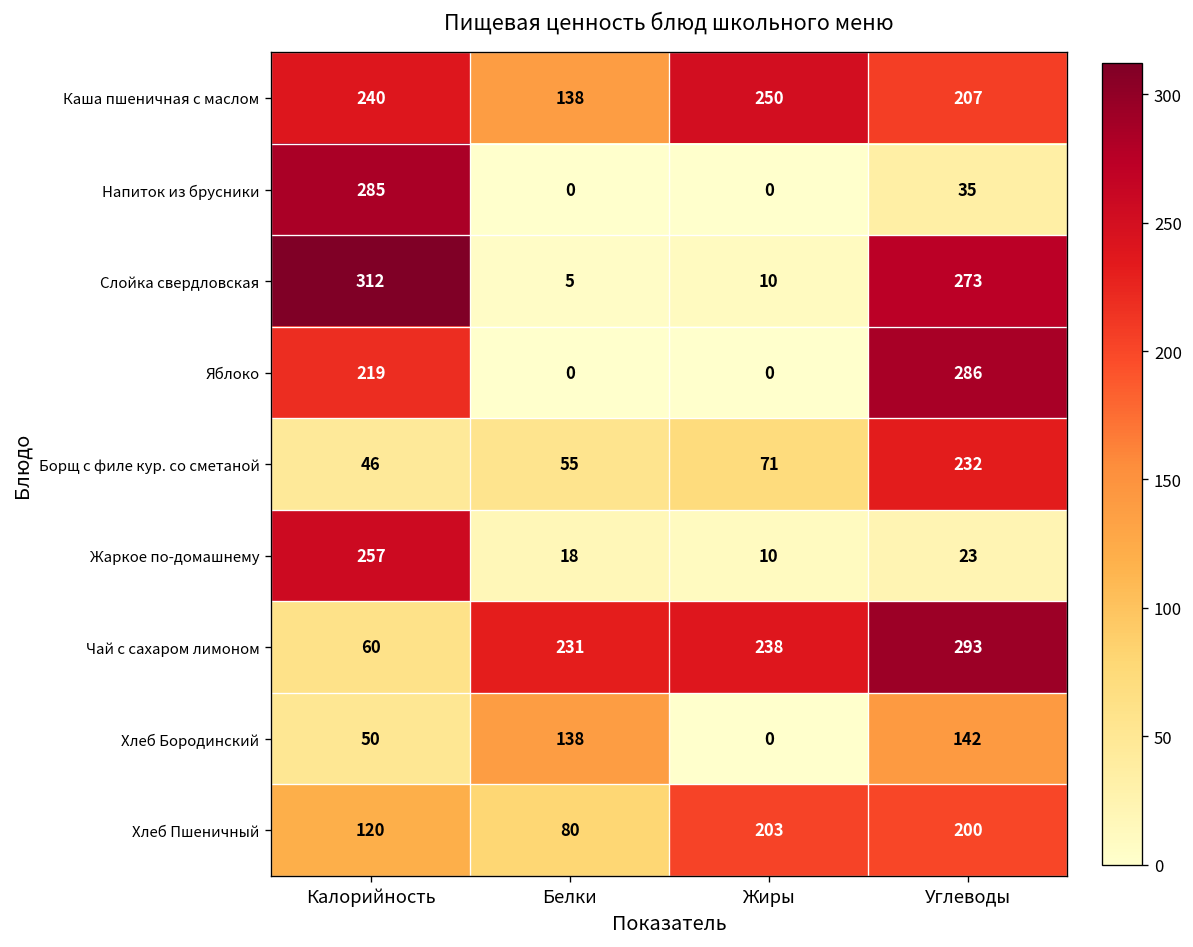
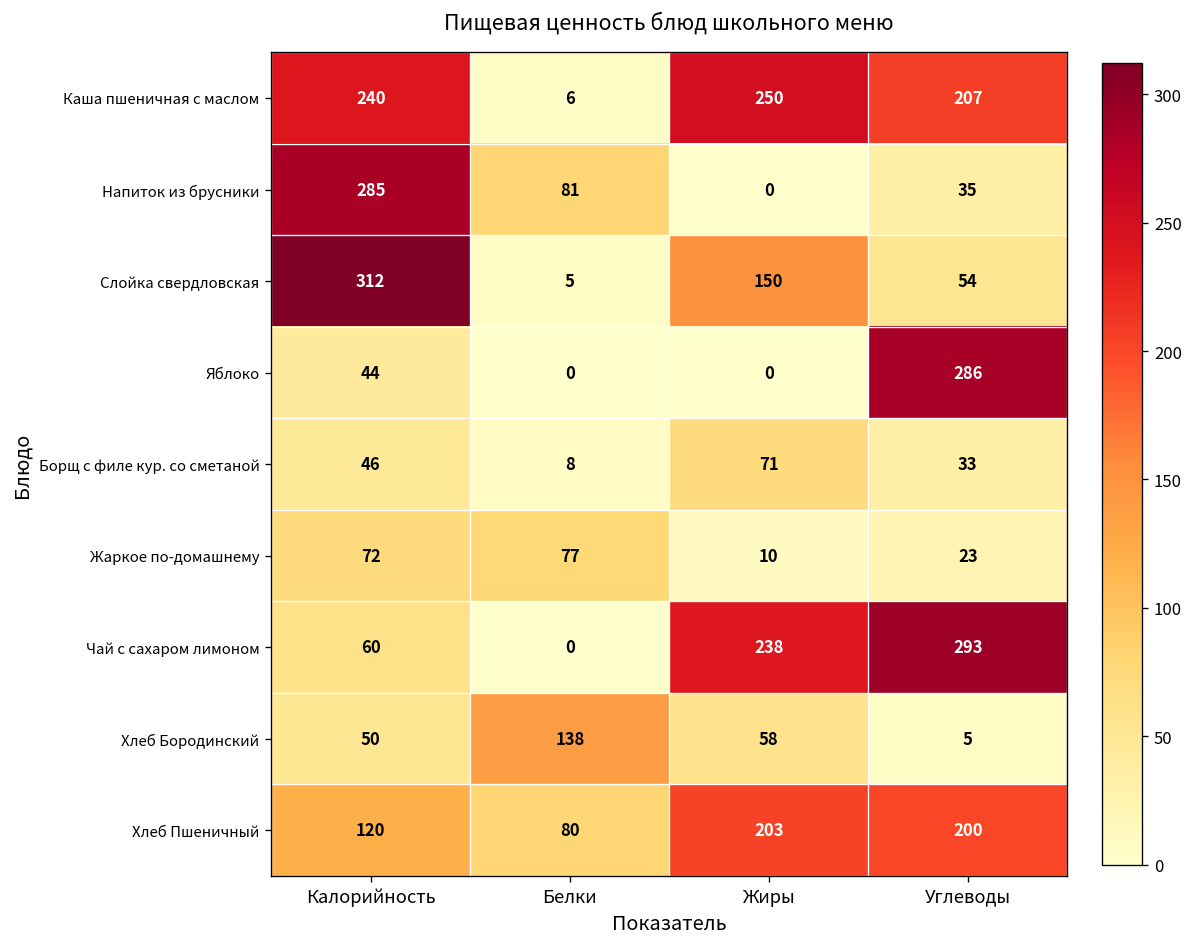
Каша пшеничная с маслом, Белки: 138 -> 6
Напиток из брусники, Белки: 0 -> 81
Слойка свердловская, Жиры: 10 -> 150
Слойка свердловская, Углеводы: 273 -> 54
Яблоко, Калорийность: 219 -> 44
Борщ с филе кур. со сметаной, Белки: 55 -> 8
Борщ с филе кур. со сметаной, Углеводы: 232 -> 33
Жаркое по-домашнему, Калорийность: 257 -> 72
Жаркое по-домашнему, Белки: 18 -> 77
Чай с сахаром лимоном, Белки: 231 -> 0
Хлеб Бородинский, Жиры: 0 -> 58
Хлеб Бородинский, Углеводы: 142 -> 5
